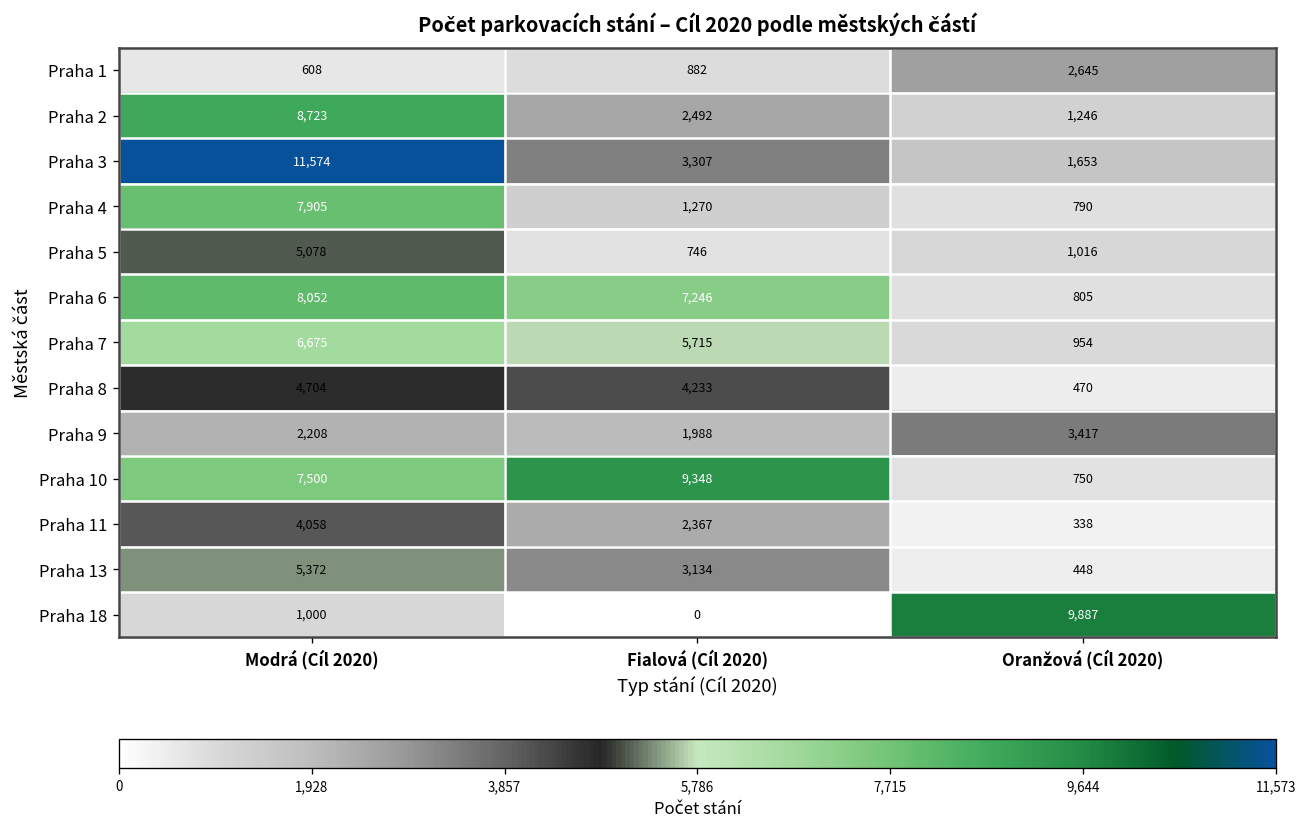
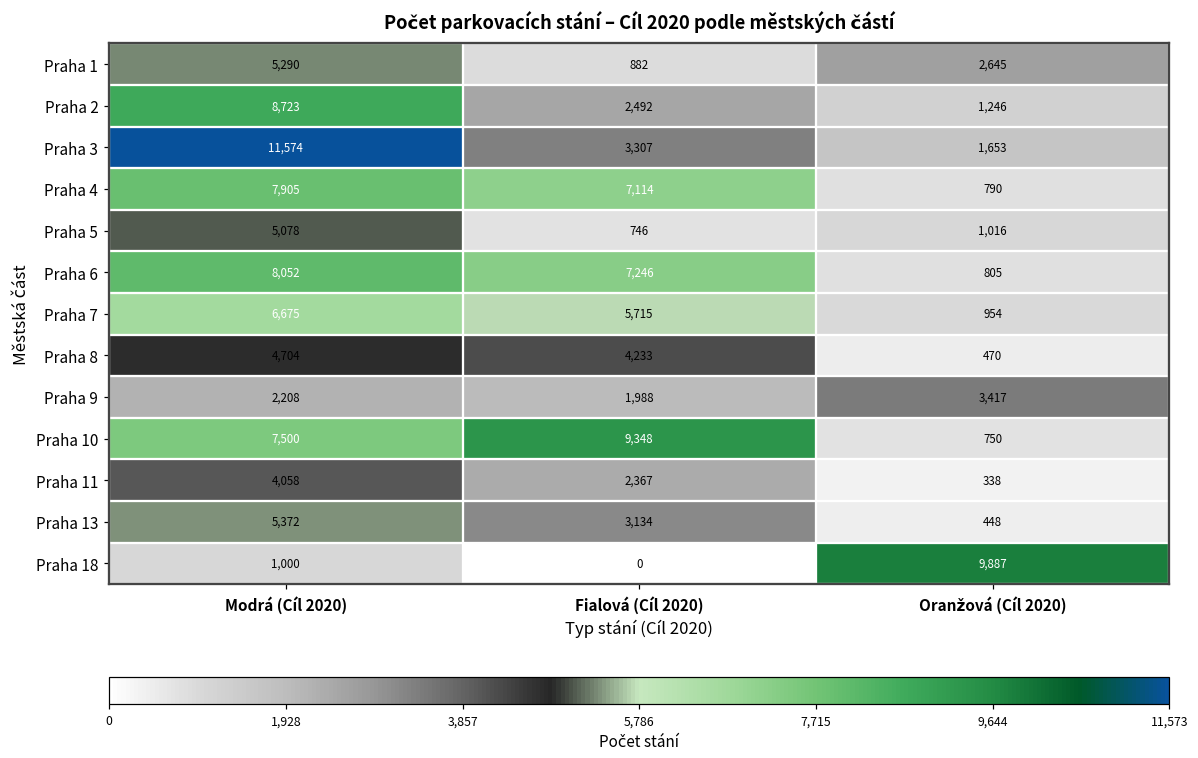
Praha 1, Modrá (Cíl 2020): 608 -> 5,290
Praha 4, Fialová (Cíl 2020): 1,270 -> 7,114
